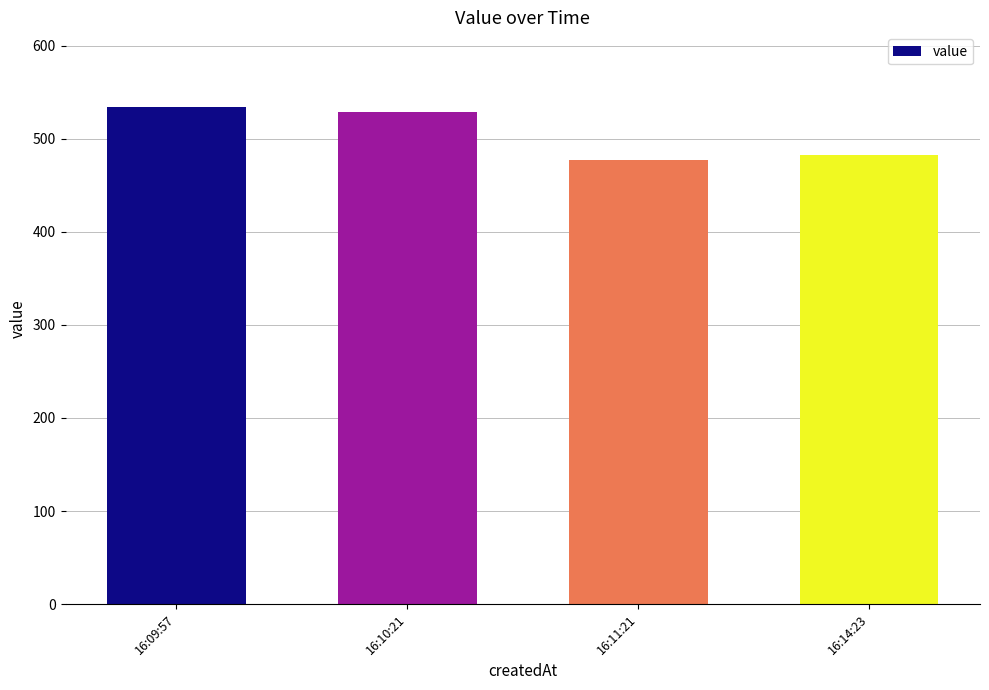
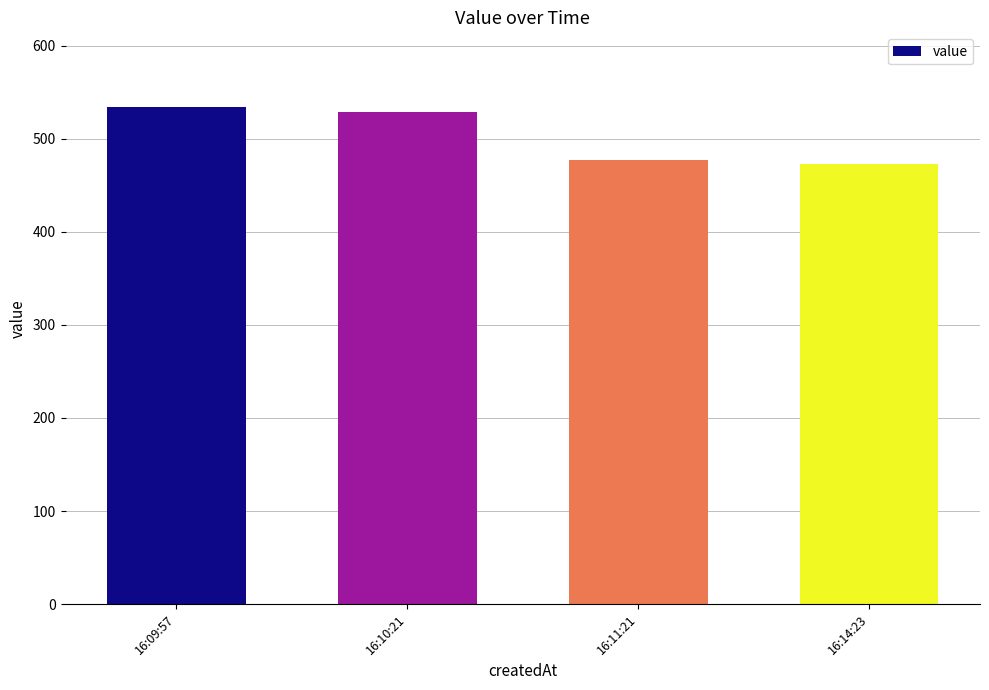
16:14:23: 480 -> 470
